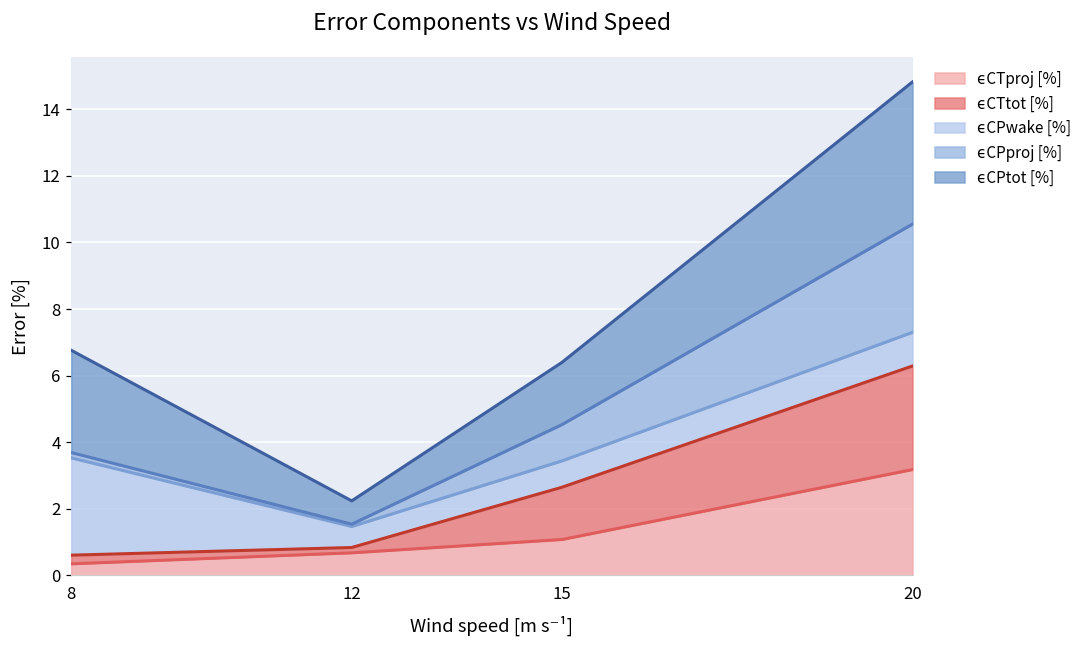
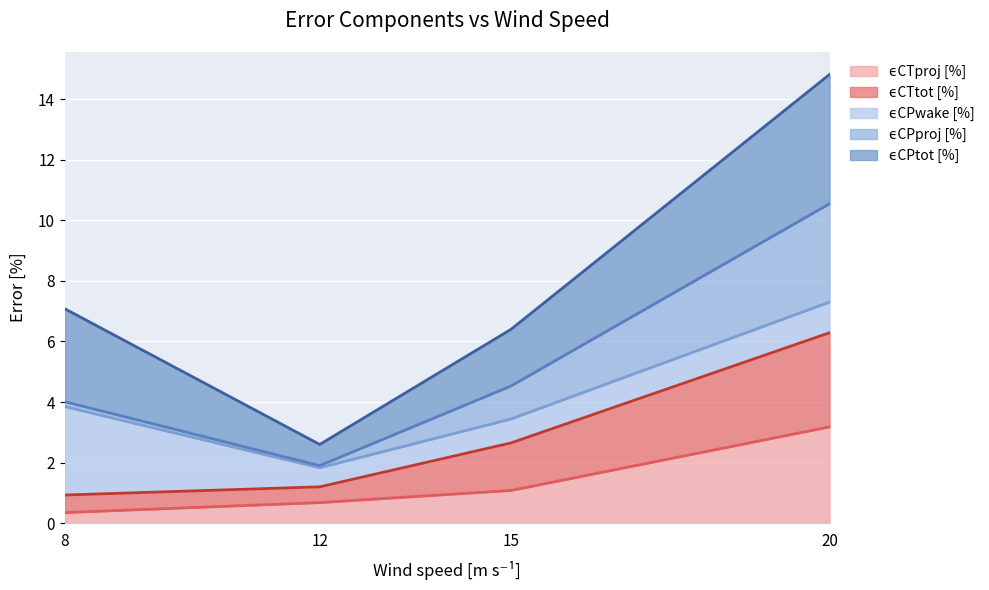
ϵCTtot [%], 8: 0.3 -> 0.6
ϵCTtot [%], 12: 0.2 -> 0.5
